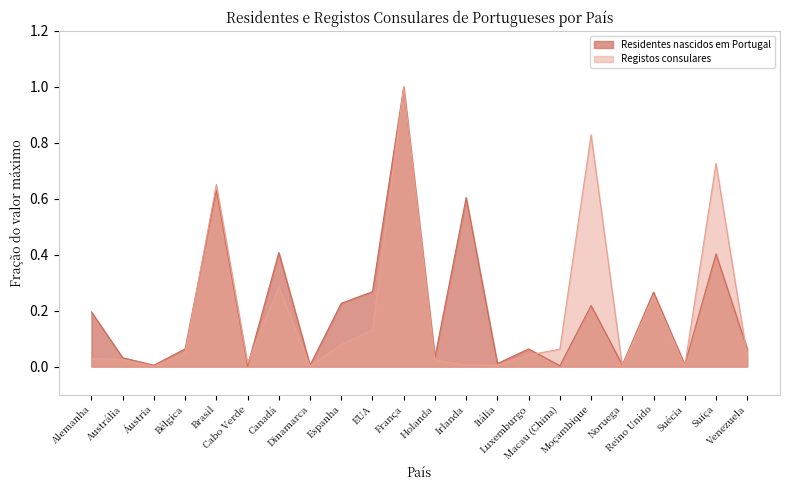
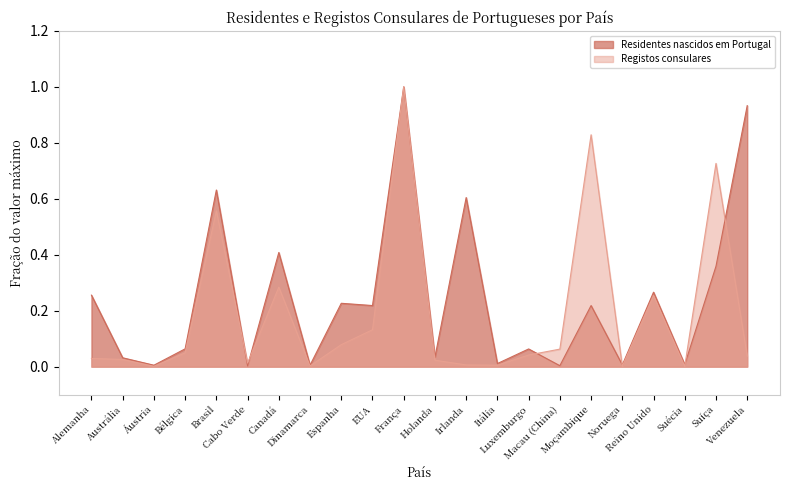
Residentes nascidos em Portugal, Alemanha: 0.20 -> 0.26
Registos consulares, Brasil: 0.65 -> 0.56
Residentes nascidos em Portugal, EUA: 0.27 -> 0.22
Residentes nascidos em Portugal, Suíça: 0.40 -> 0.36
Residentes nascidos em Portugal, Venezuela: 0.06 -> 0.93
